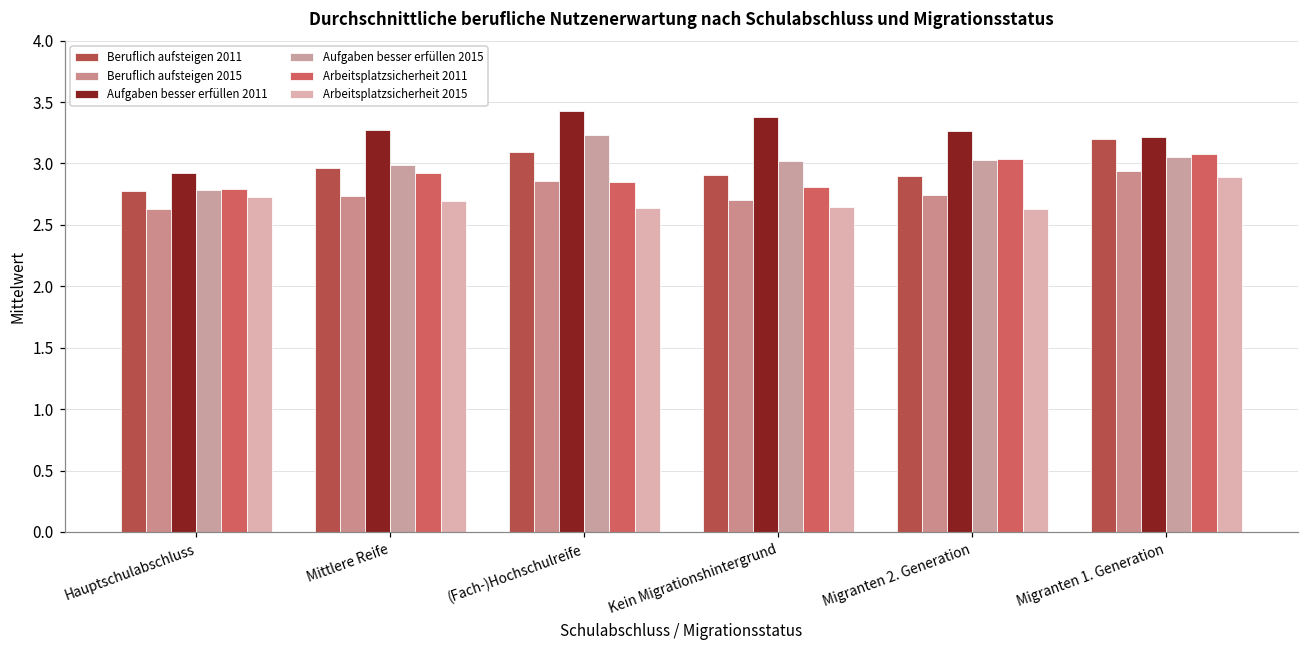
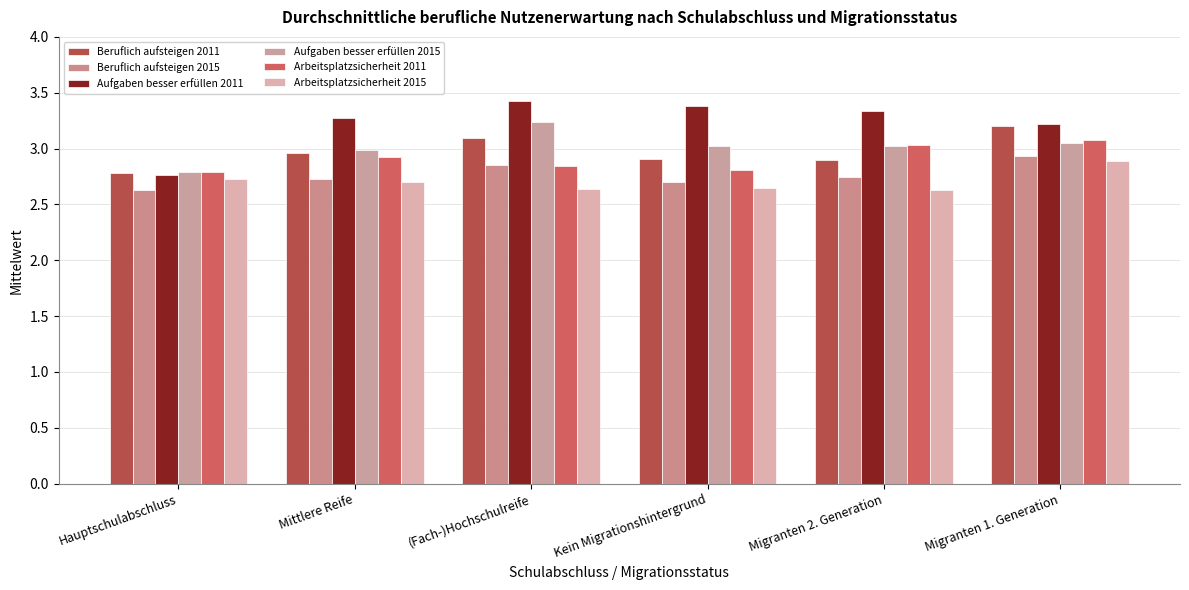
Aufgaben besser erfüllen 2011, Hauptschulabschluss: 2.93 -> 2.77
Aufgaben besser erfüllen 2011, Migranten 2. Generation: 3.26 -> 3.33
